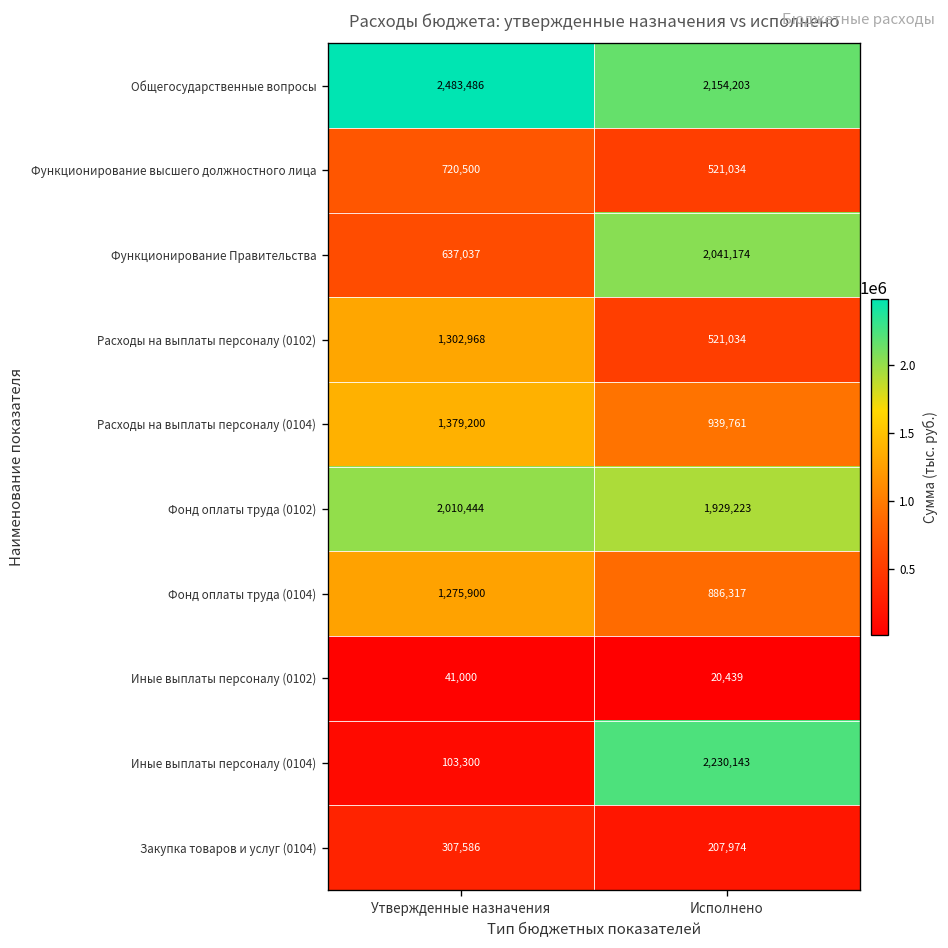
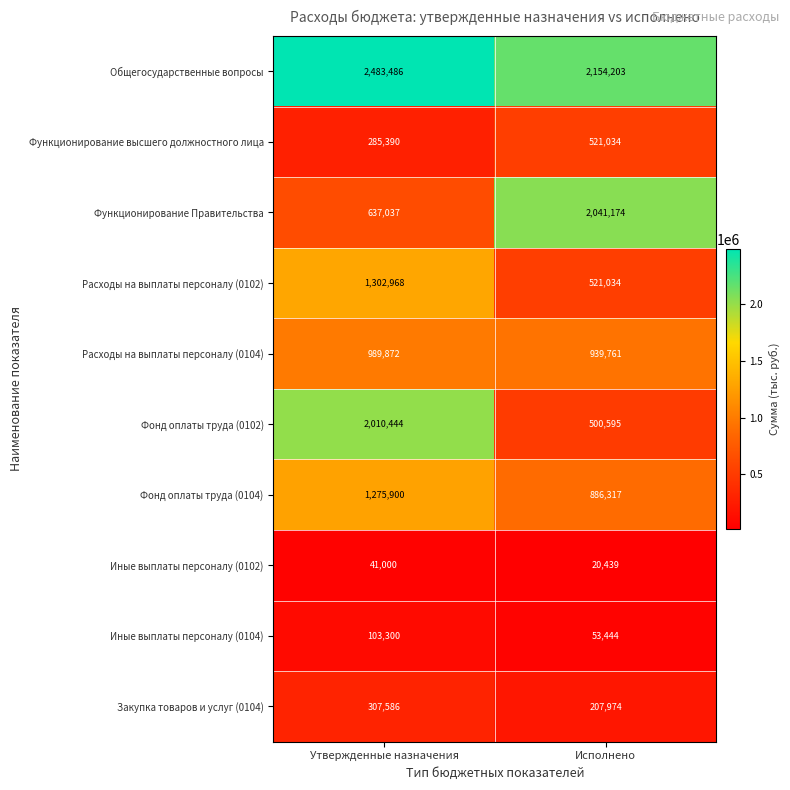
Функционирование высшего должностного лица, Утвержденные назначения: 720,500 -> 285,390
Расходы на выплаты персоналу (0104), Утвержденные назначения: 1,379,200 -> 989,872
Фонд оплаты труда (0102), Исполнено: 1,929,223 -> 500,595
Иные выплаты персоналу (0104), Исполнено: 2,230,143 -> 53,444
